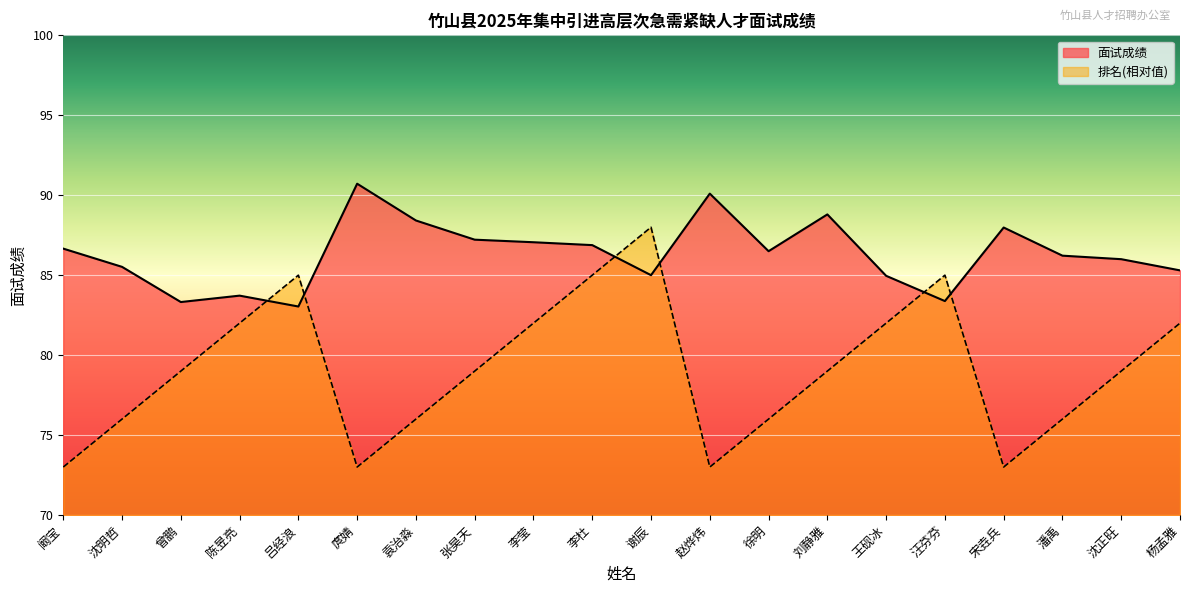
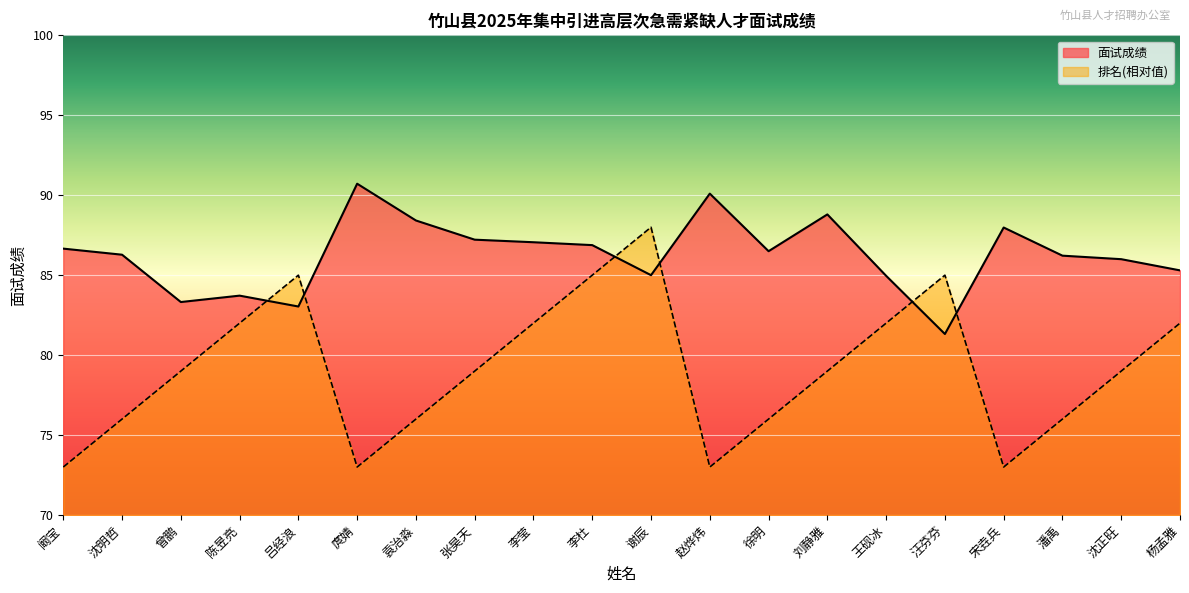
面试成绩, 沈明哲: 85.5 -> 86.3
面试成绩, 汪芬芬: 83.4 -> 81.3
